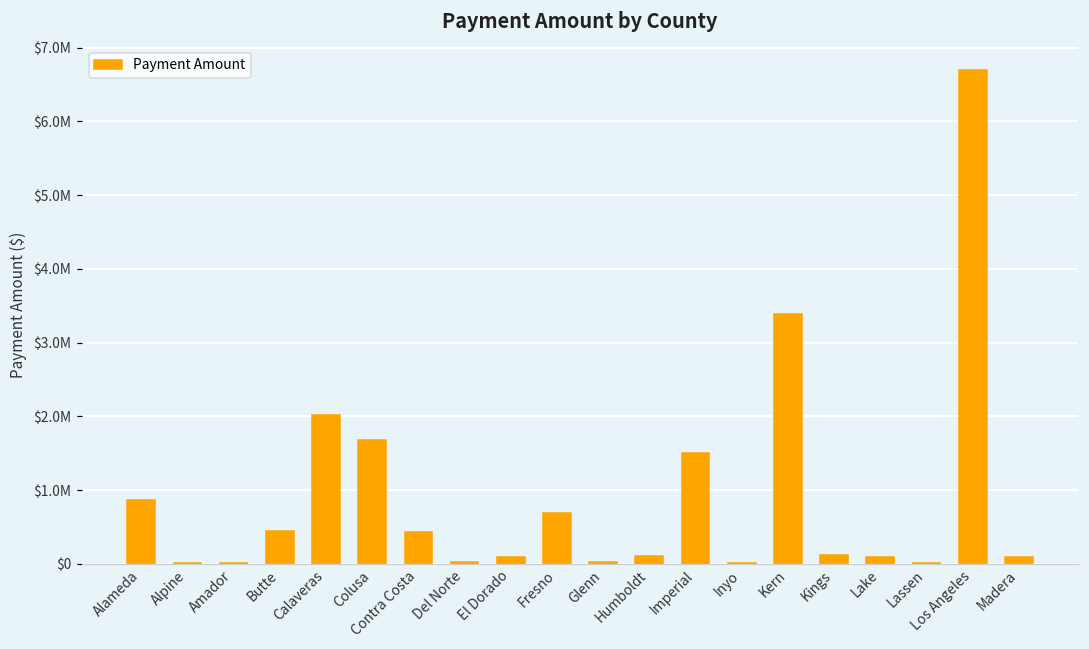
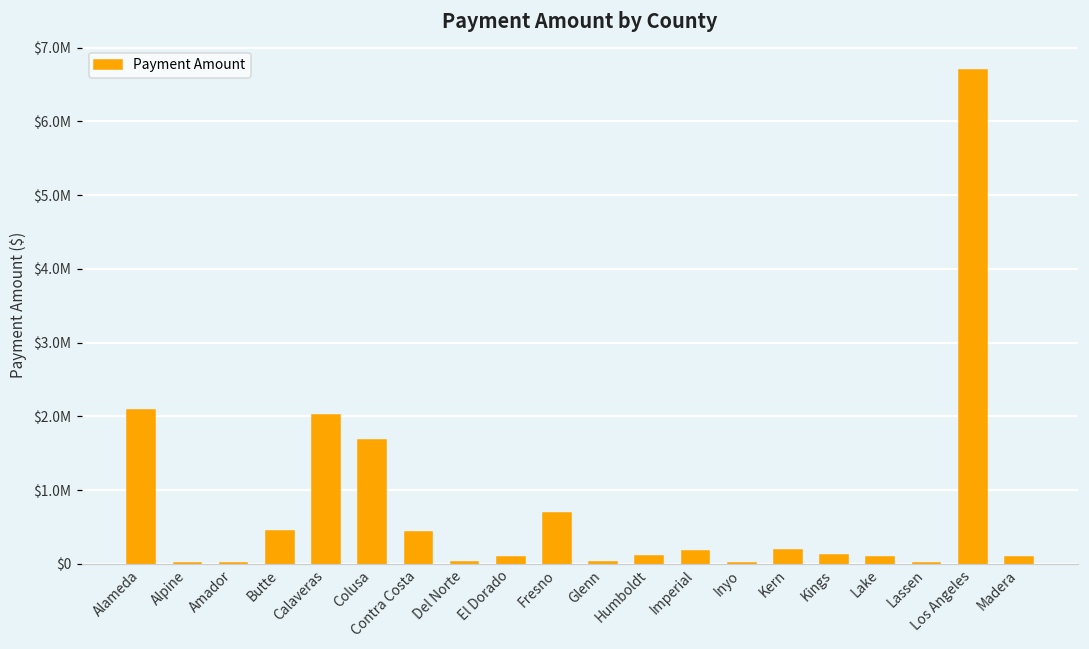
Alameda: $900000 -> $2100000
Imperial: $1500000 -> $200000
Kern: $3400000 -> $200000
